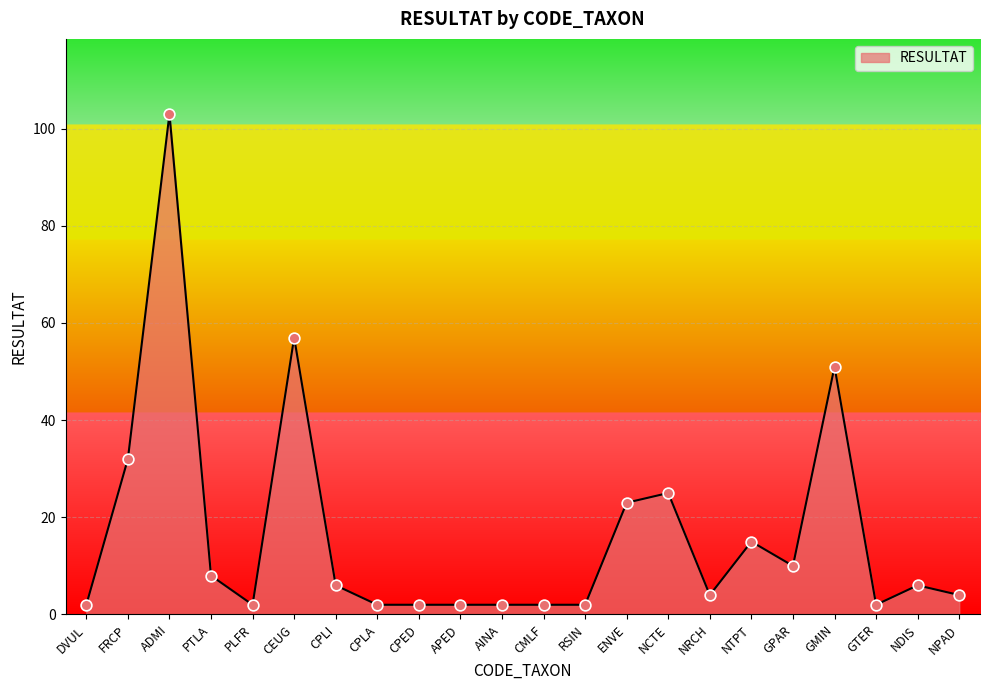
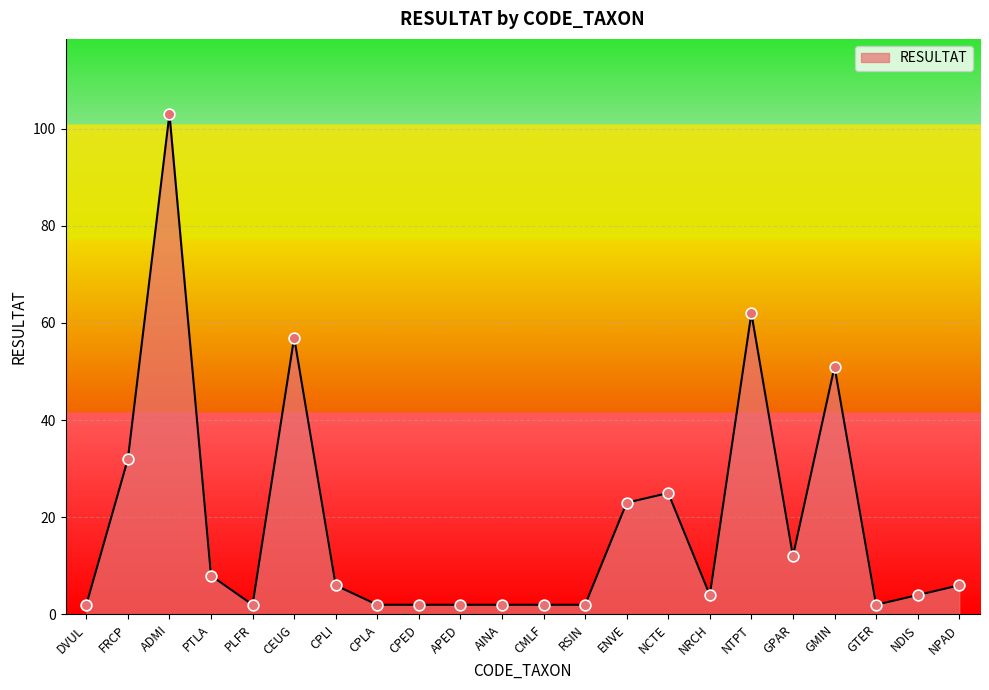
NTPT: 15 -> 62
GPAR: 10 -> 12
NDIS: 6 -> 4
NPAD: 4 -> 6
